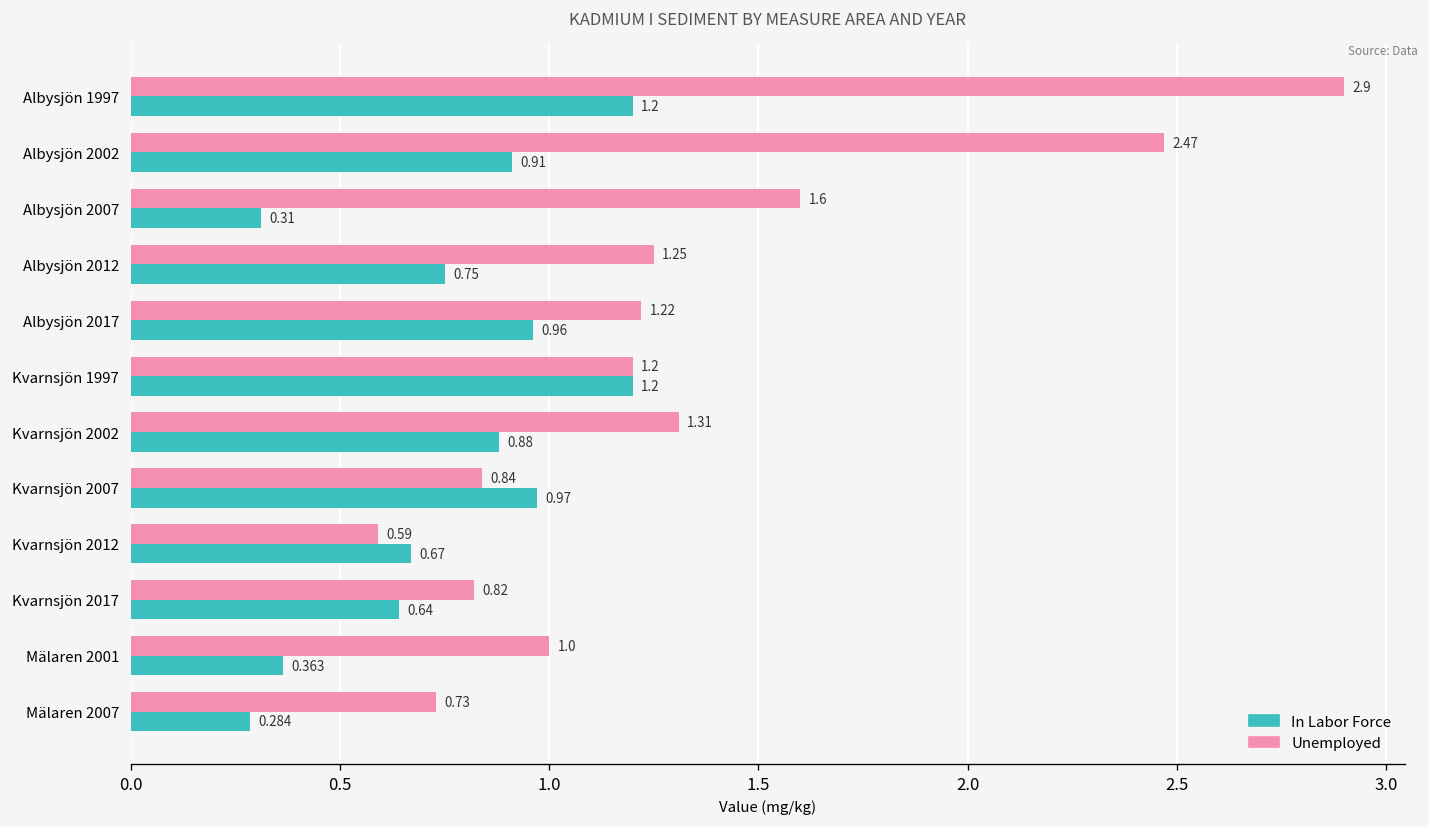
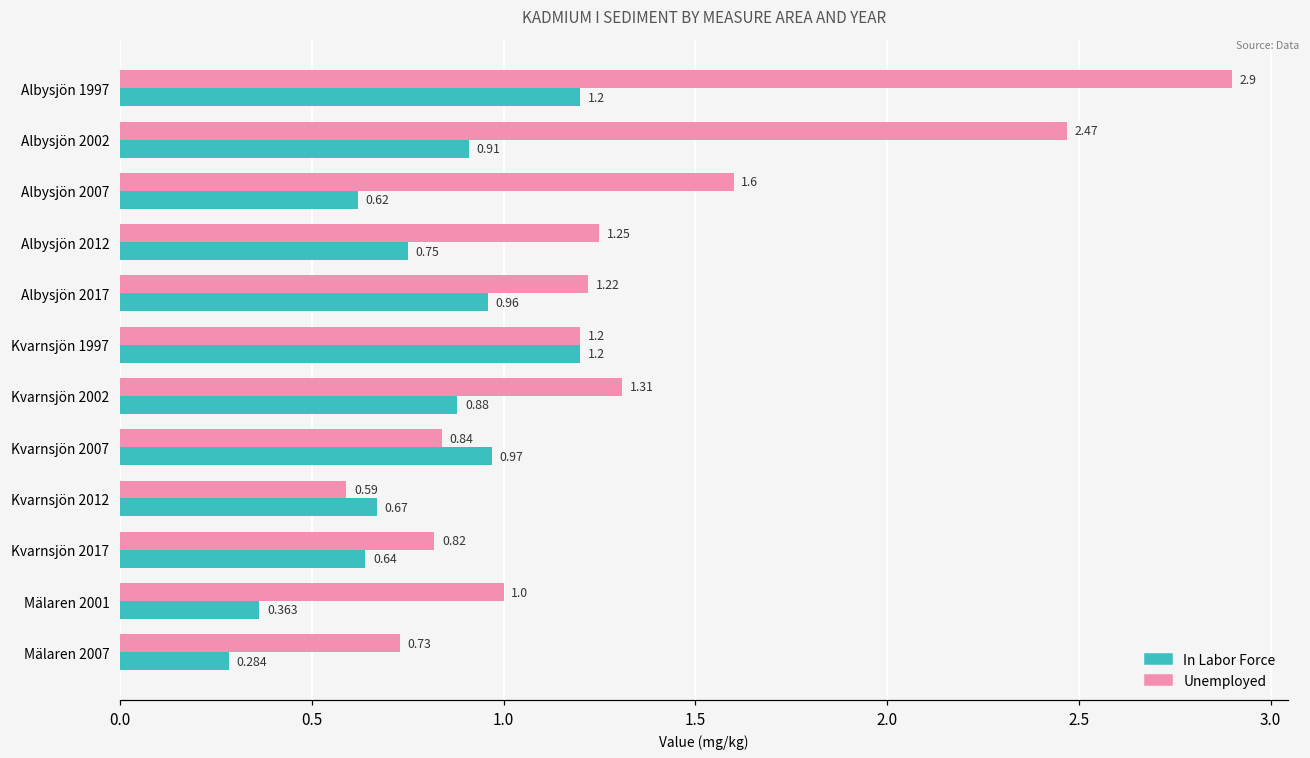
In Labor Force, Albysjön 2007: 0.31 -> 0.62
